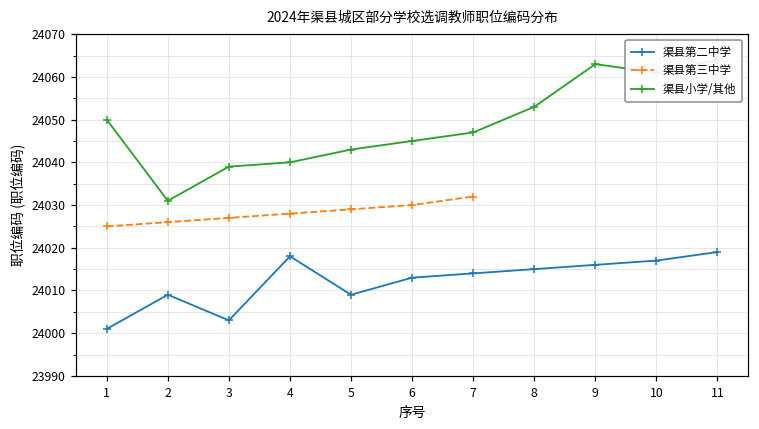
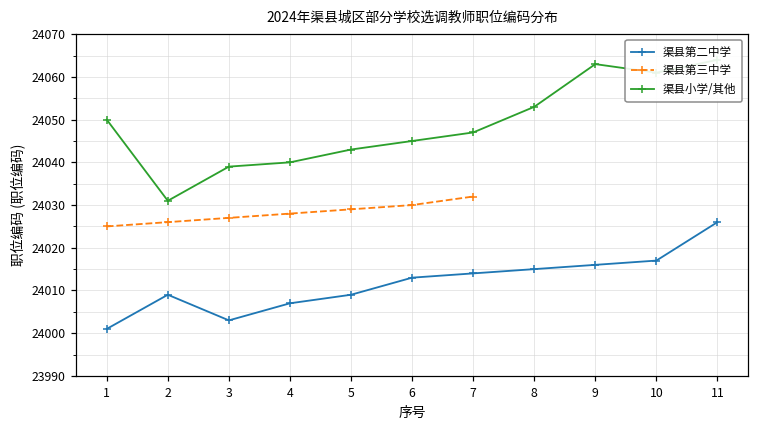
渠县第二中学, 4: 24018 -> 24007
渠县第二中学, 11: 24019 -> 24026
